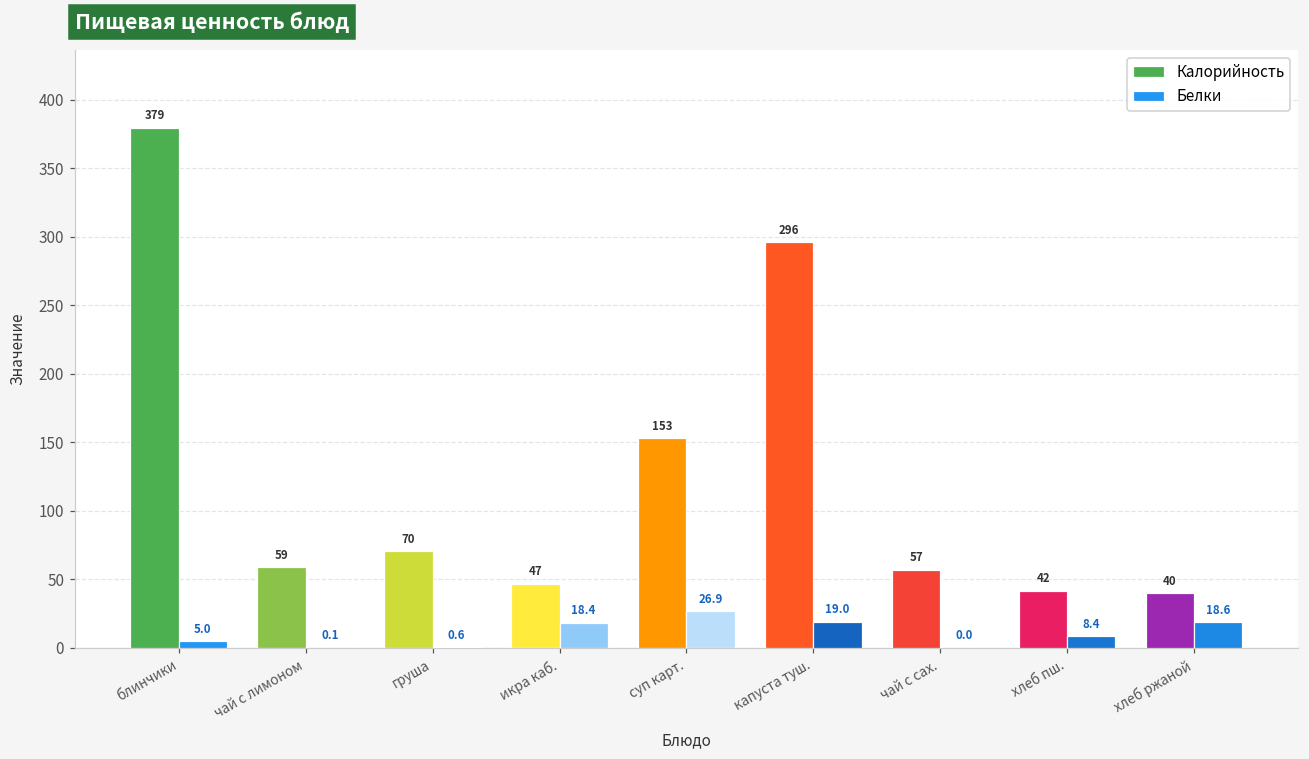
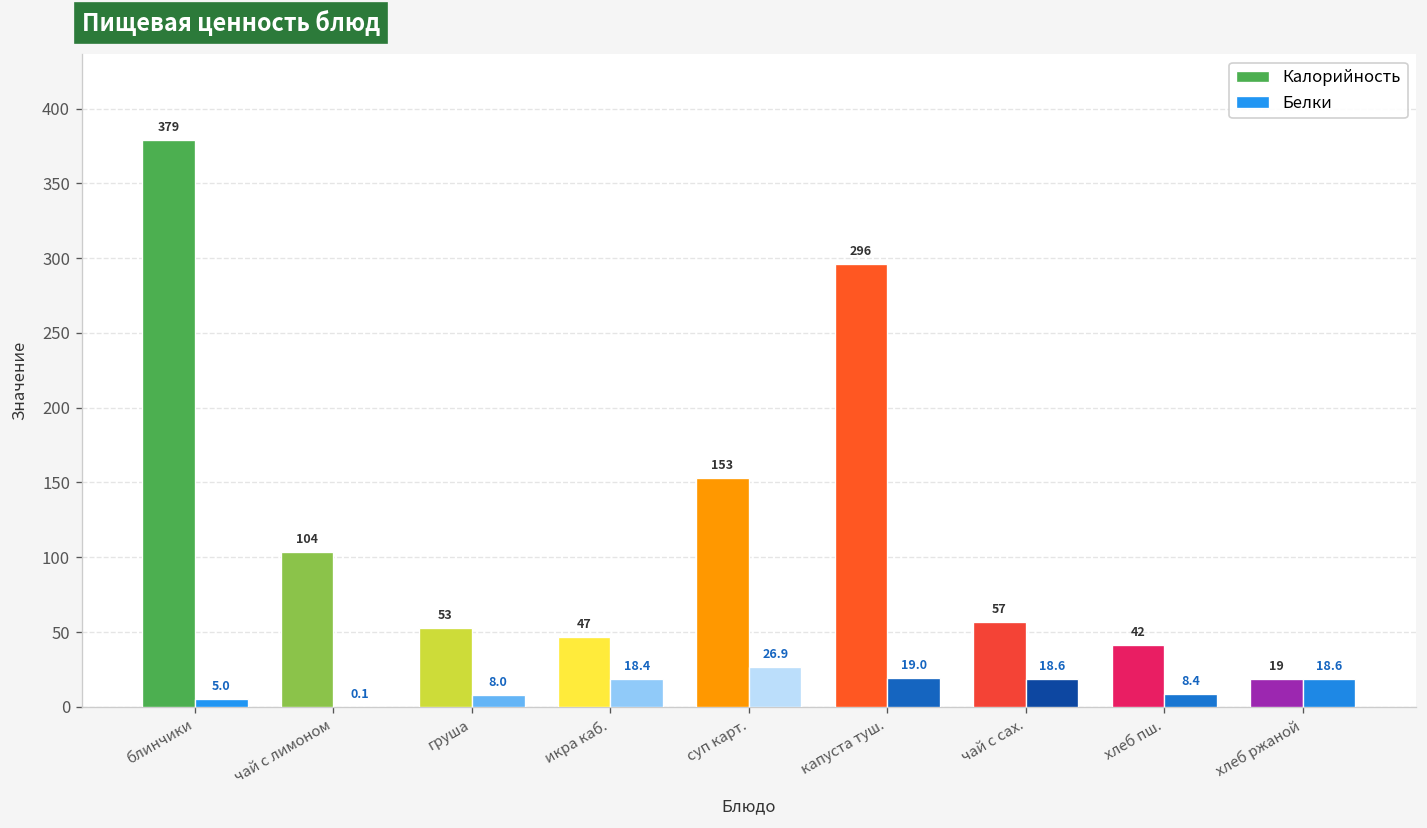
Калорийность, чай с лимоном: 59 -> 104
Калорийность, груша: 70 -> 53
Белки, груша: 0.6 -> 8.0
Белки, чай с сах.: 0.0 -> 18.6
Калорийность, хлеб ржаной: 40 -> 19
